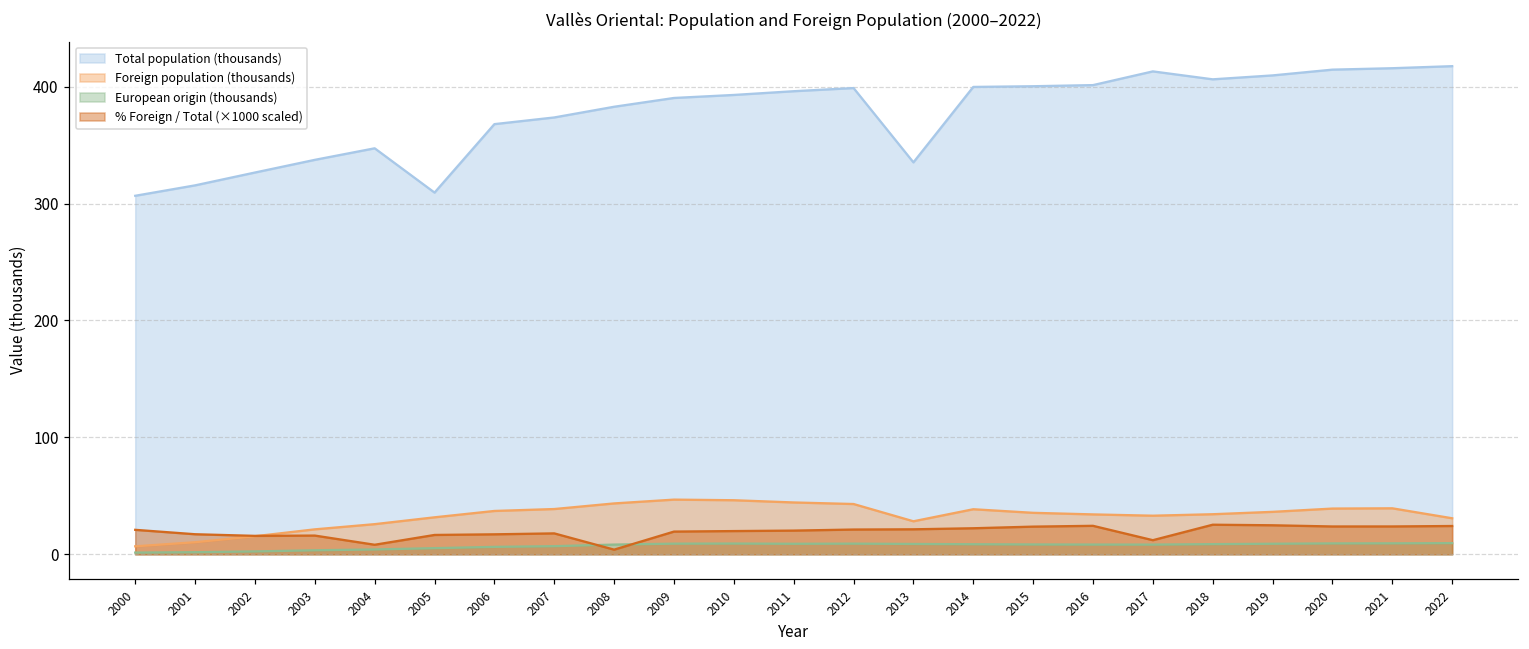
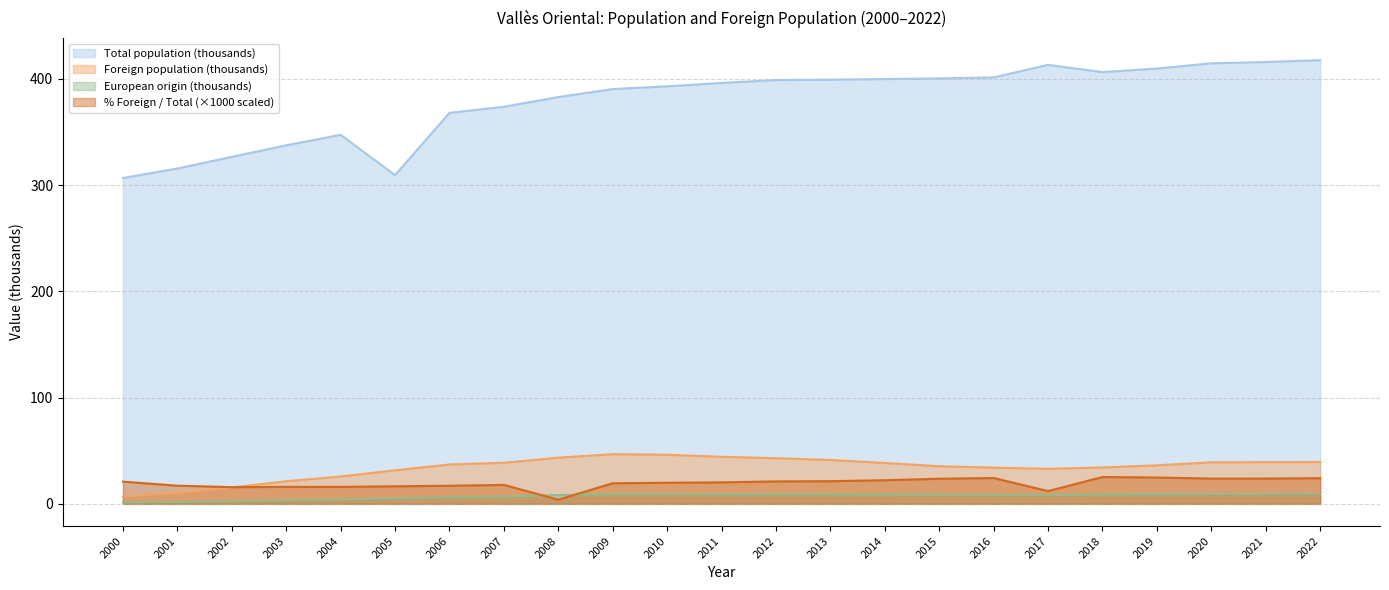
% Foreign / Total (×1000 scaled), 2004: 8 -> 16
Total population (thousands), 2013: 335 -> 399
Foreign population (thousands), 2013: 28 -> 41
Foreign population (thousands), 2022: 31 -> 39
